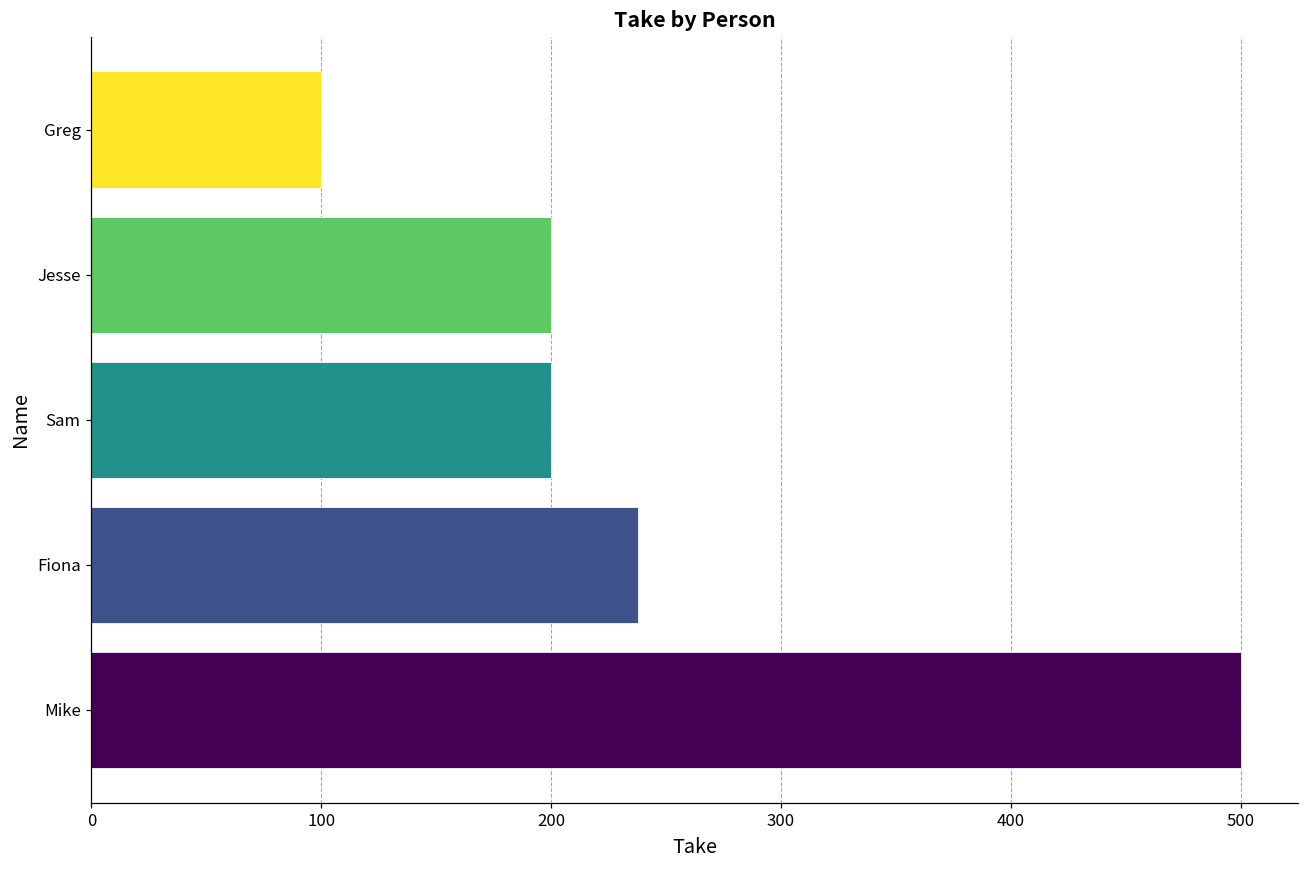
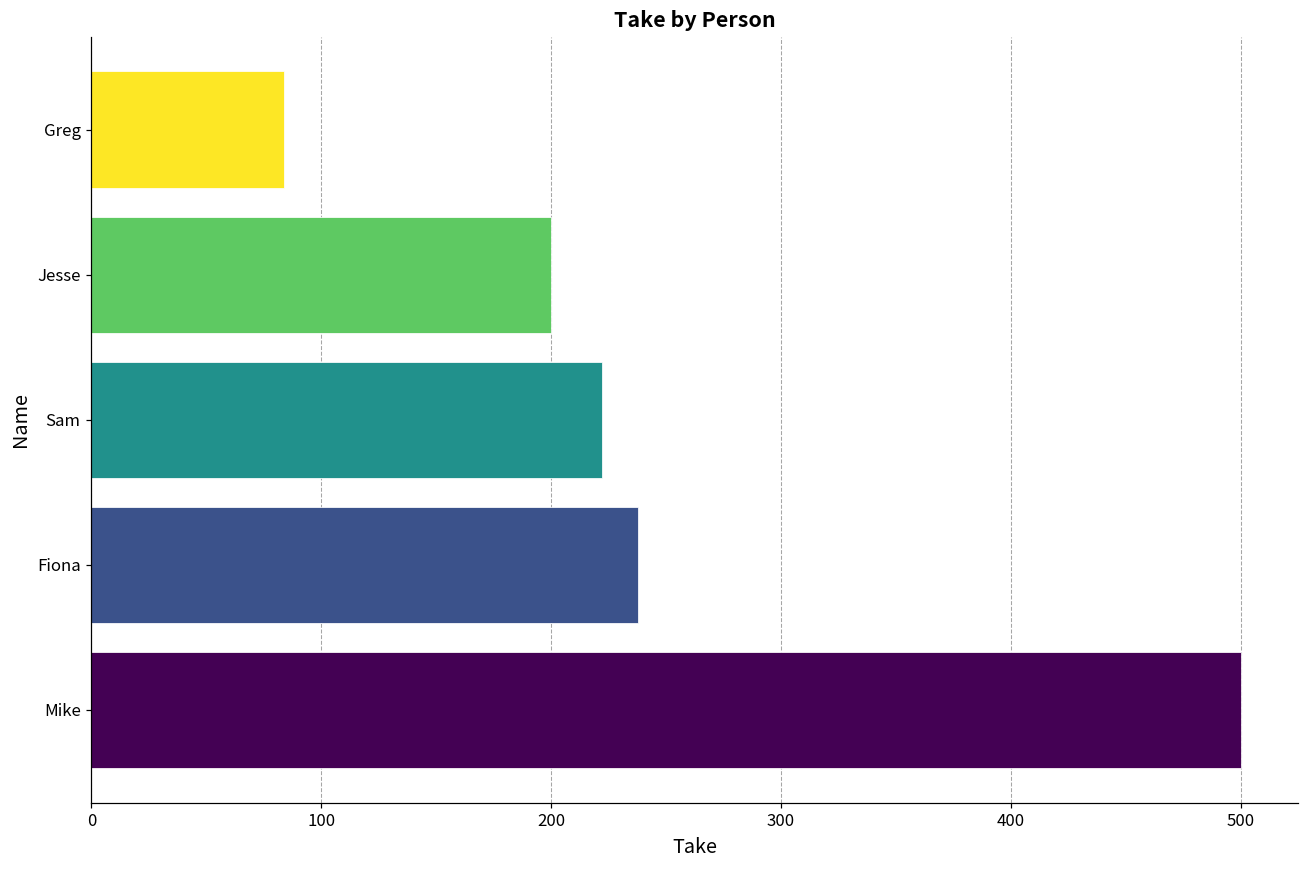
Greg: 100 -> 84
Sam: 200 -> 222
